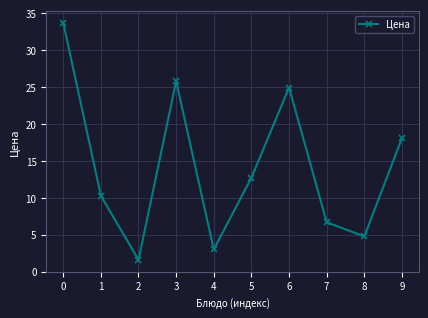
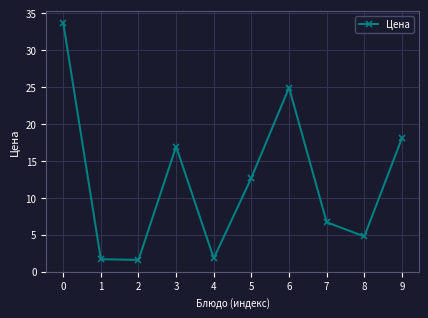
1: 10 -> 2
3: 26 -> 17
4: 3 -> 2
